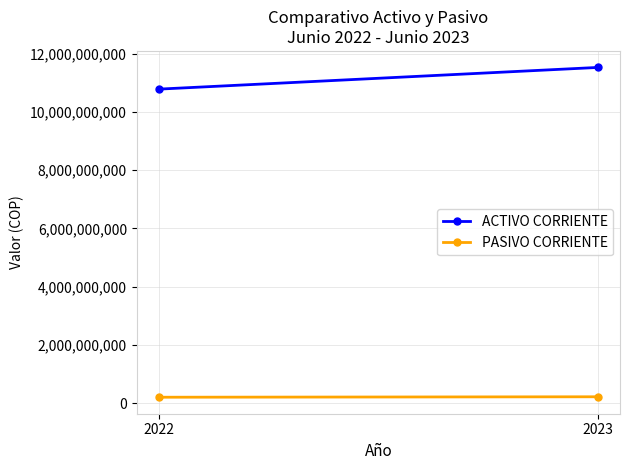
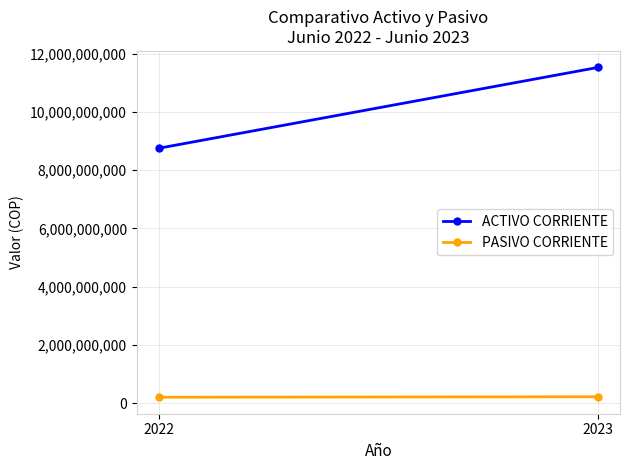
ACTIVO CORRIENTE, 2022: 10,800,000,000 -> 8,700,000,000
